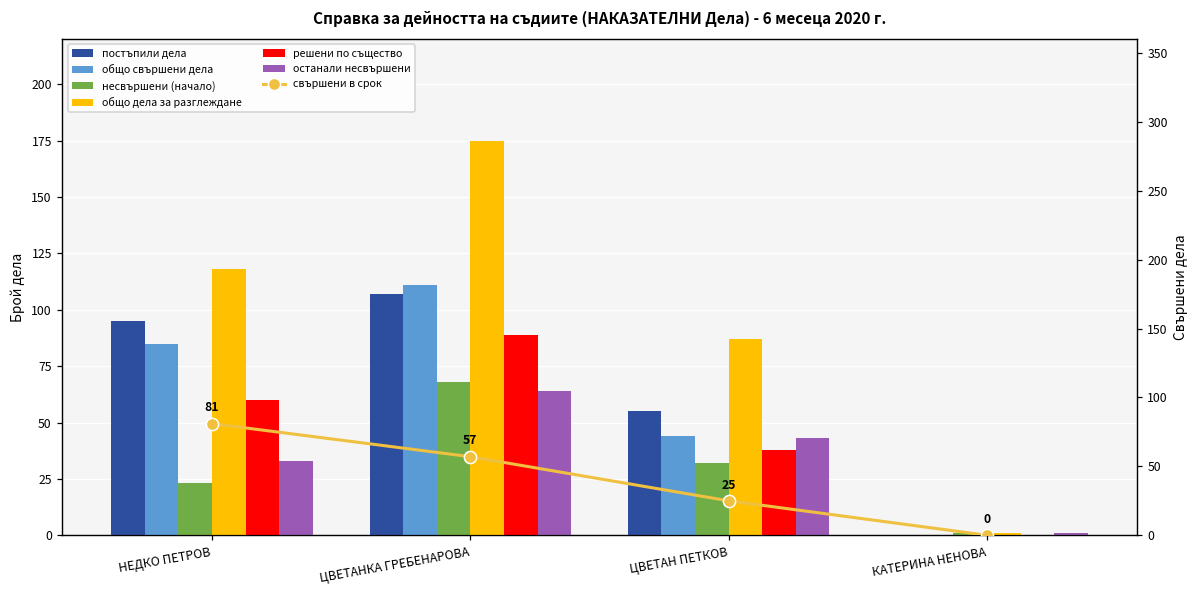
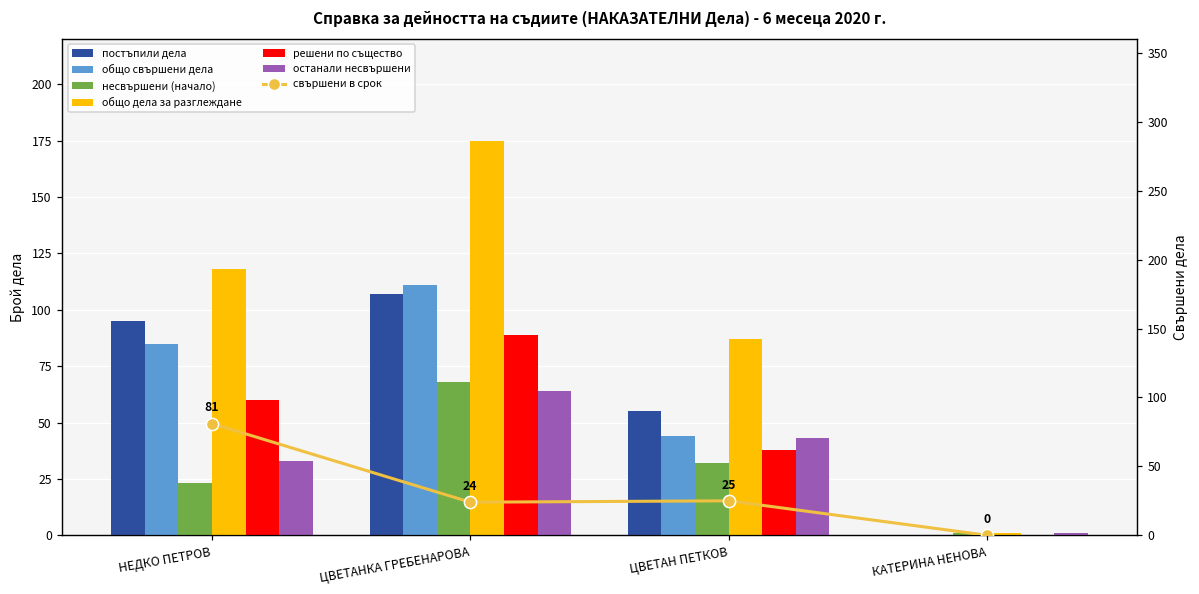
свършени в срок, ЦВЕТАНКА ГРЕБЕНАРОВА: 57 -> 24
